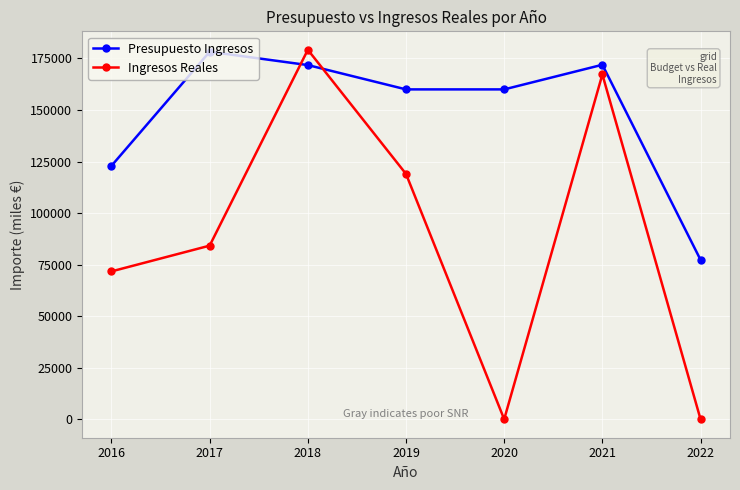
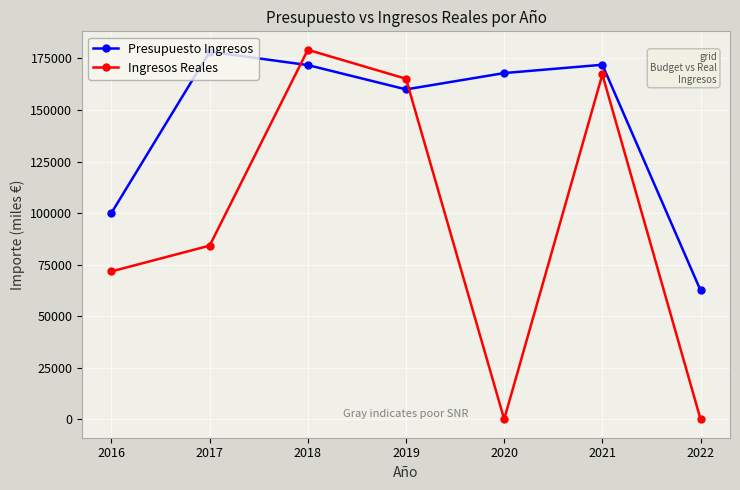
Presupuesto Ingresos, 2016: 123000 -> 100000
Ingresos Reales, 2019: 119000 -> 165000
Presupuesto Ingresos, 2020: 160000 -> 168000
Presupuesto Ingresos, 2022: 77000 -> 63000
